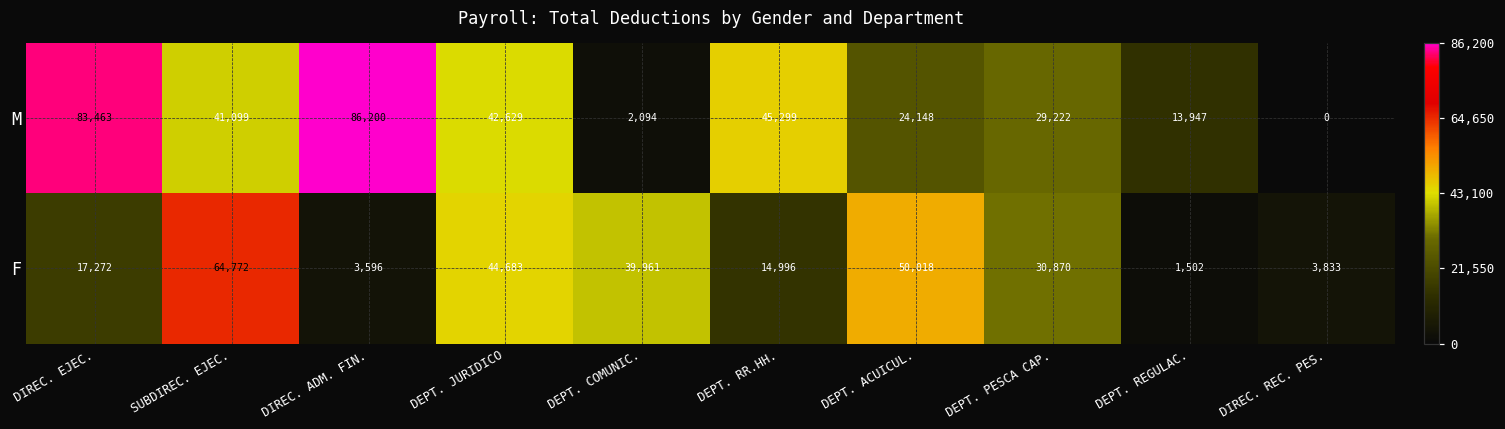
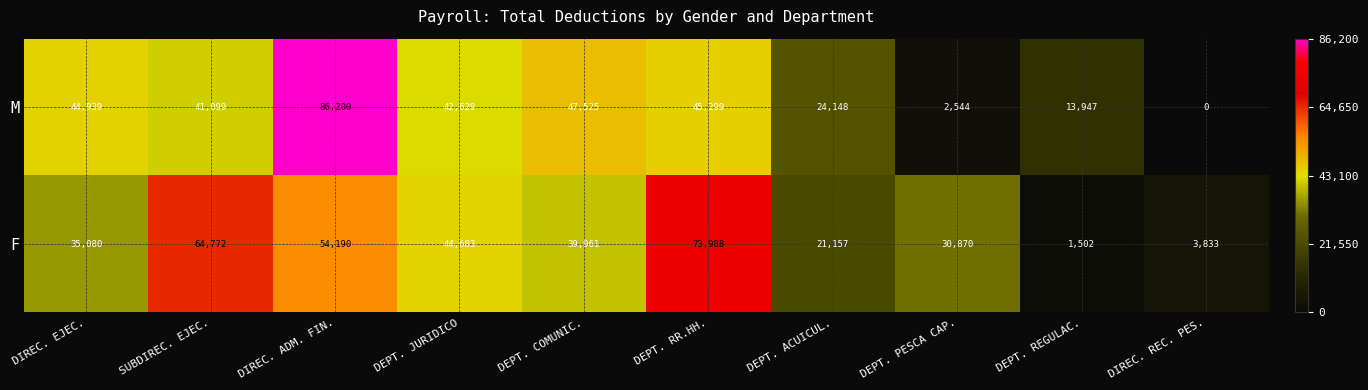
M, DIREC. EJEC.: 83,463 -> 44,939
M, DEPT. COMUNIC.: 2,094 -> 47,525
M, DEPT. PESCA CAP.: 29,222 -> 2,544
F, DIREC. EJEC.: 17,272 -> 35,080
F, DIREC. ADM. FIN.: 3,596 -> 54,190
F, DEPT. RR.HH.: 14,996 -> 73,988
F, DEPT. ACUICUL.: 50,018 -> 21,157
